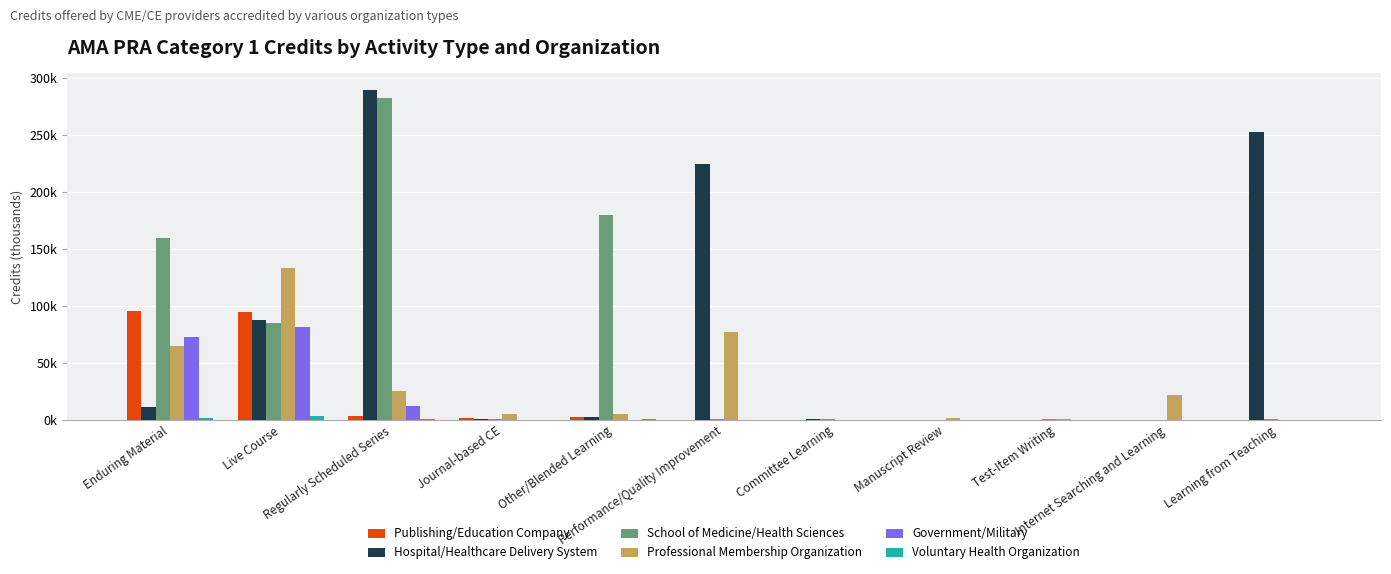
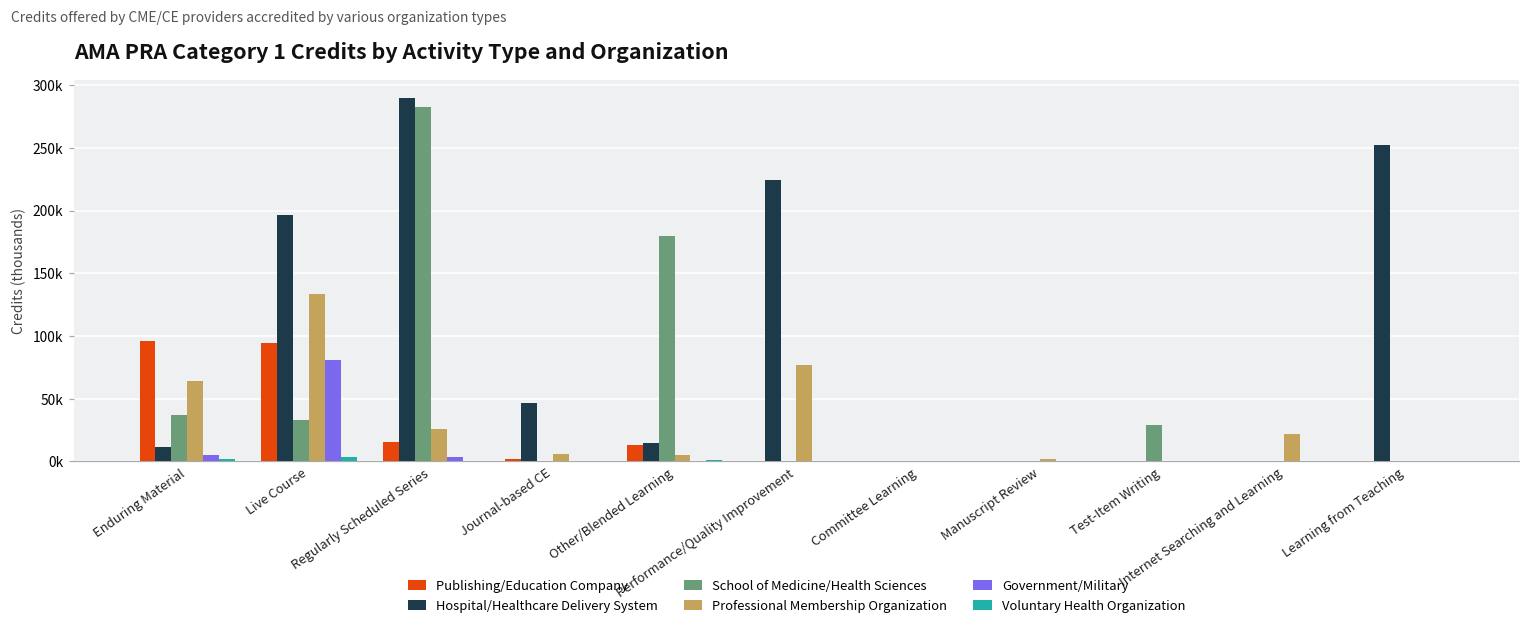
School of Medicine/Health Sciences, Enduring Material: 160000 -> 37000
Government/Military, Enduring Material: 73000 -> 5000
Hospital/Healthcare Delivery System, Live Course: 87000 -> 196000
School of Medicine/Health Sciences, Live Course: 85000 -> 33000
Publishing/Education Company, Regularly Scheduled Series: 3000 -> 15000
Government/Military, Regularly Scheduled Series: 12000 -> 4000
Hospital/Healthcare Delivery System, Journal-based CE: 1000 -> 47000
Publishing/Education Company, Other/Blended Learning: 3000 -> 13000
Hospital/Healthcare Delivery System, Other/Blended Learning: 3000 -> 15000
School of Medicine/Health Sciences, Test-Item Writing: 1000 -> 29000
